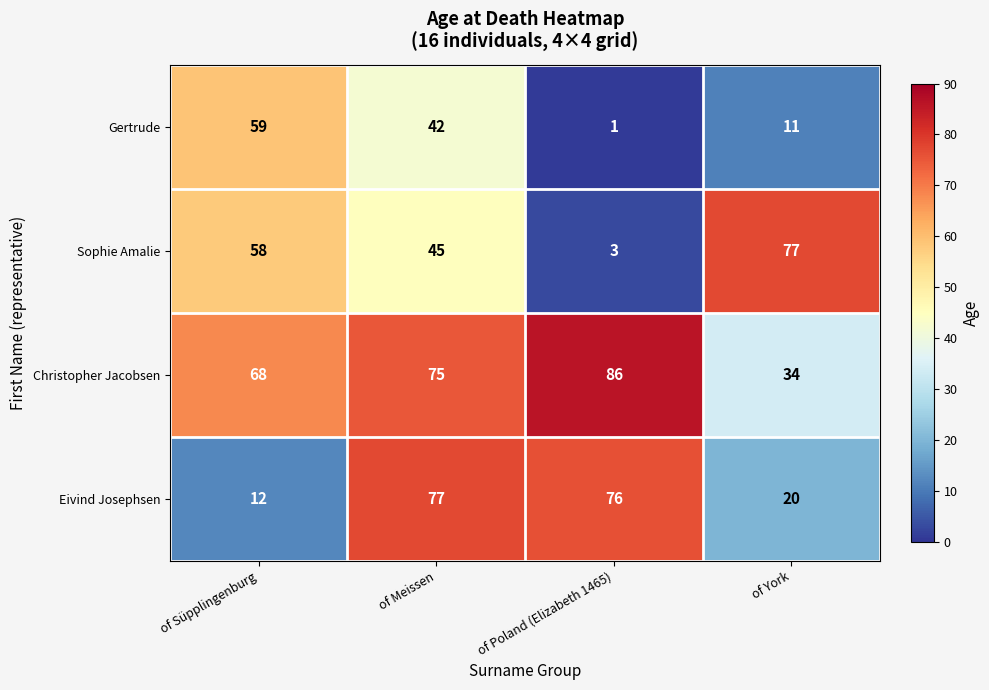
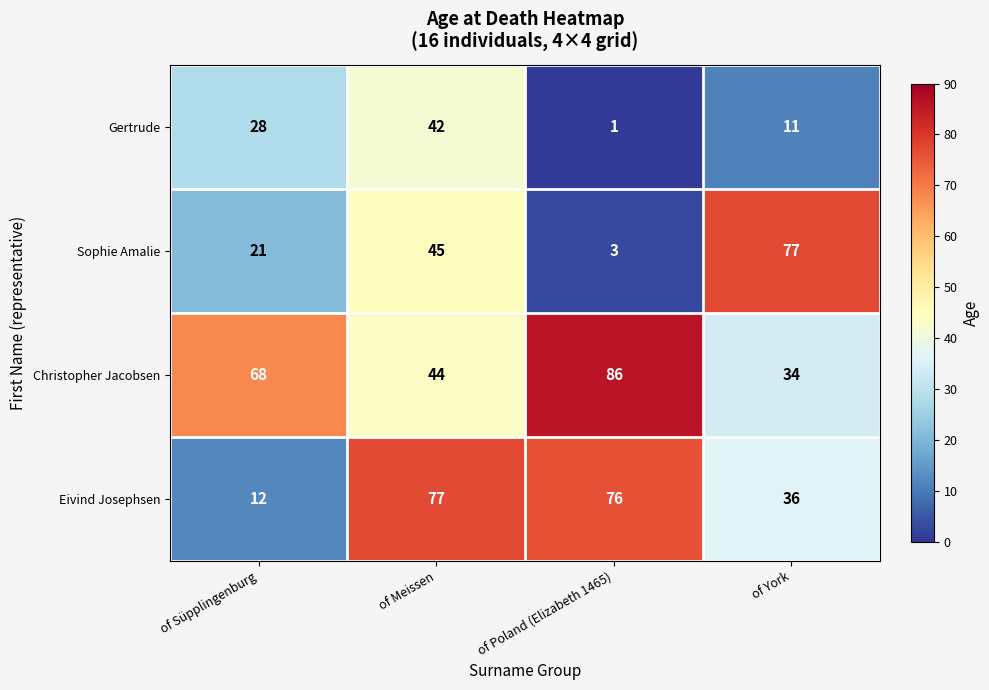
Gertrude, of Süpplingenburg: 59 -> 28
Sophie Amalie, of Süpplingenburg: 58 -> 21
Christopher Jacobsen, of Meissen: 75 -> 44
Eivind Josephsen, of York: 20 -> 36
